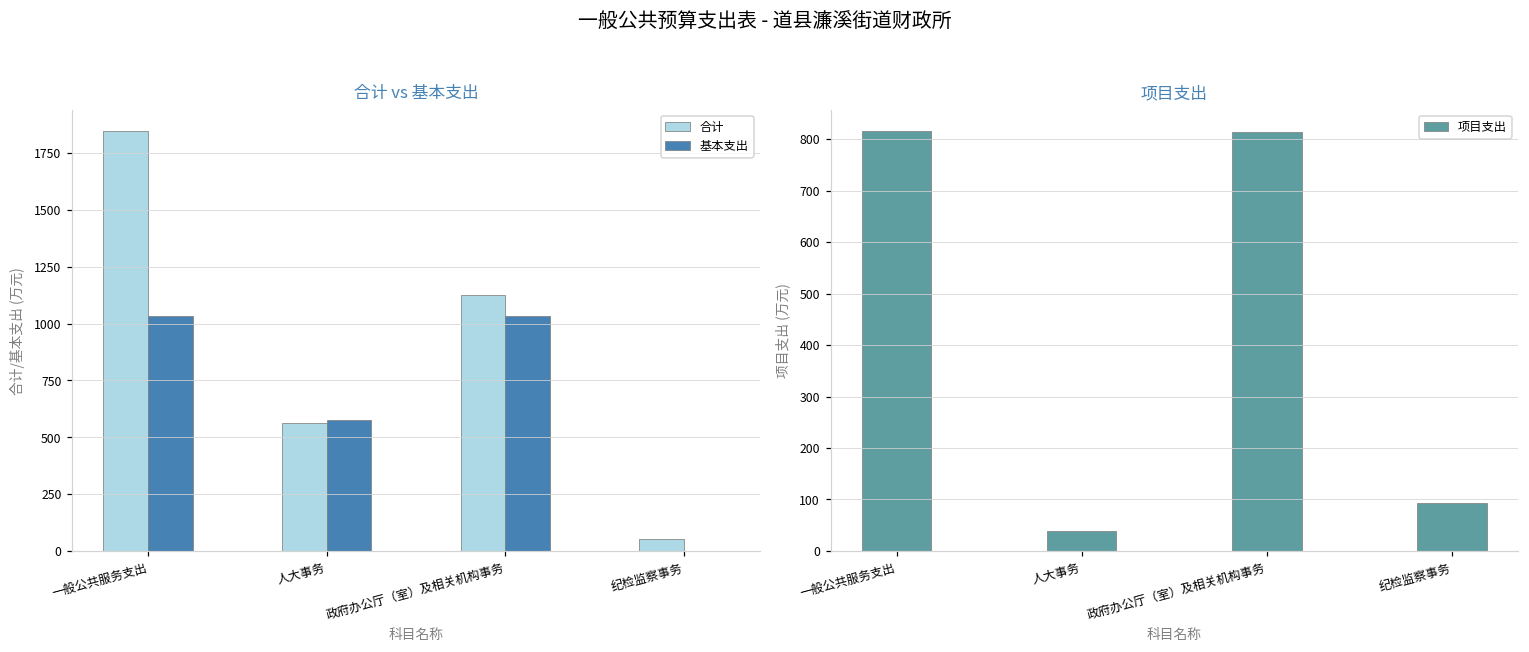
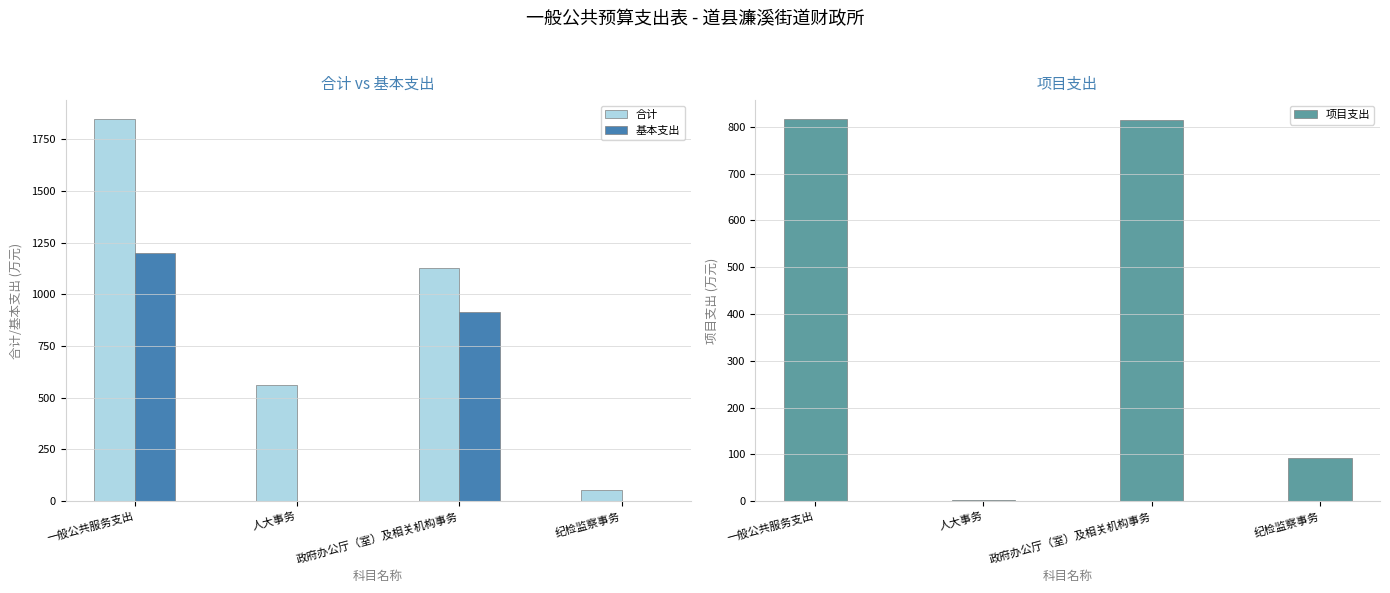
合计 vs 基本支出, 基本支出, 一般公共服务支出: 1030 -> 1200
合计 vs 基本支出, 基本支出, 人大事务: 580 -> 0
合计 vs 基本支出, 基本支出, 政府办公厅（室）及相关机构事务: 1030 -> 920
项目支出, 人大事务: 40 -> 0
